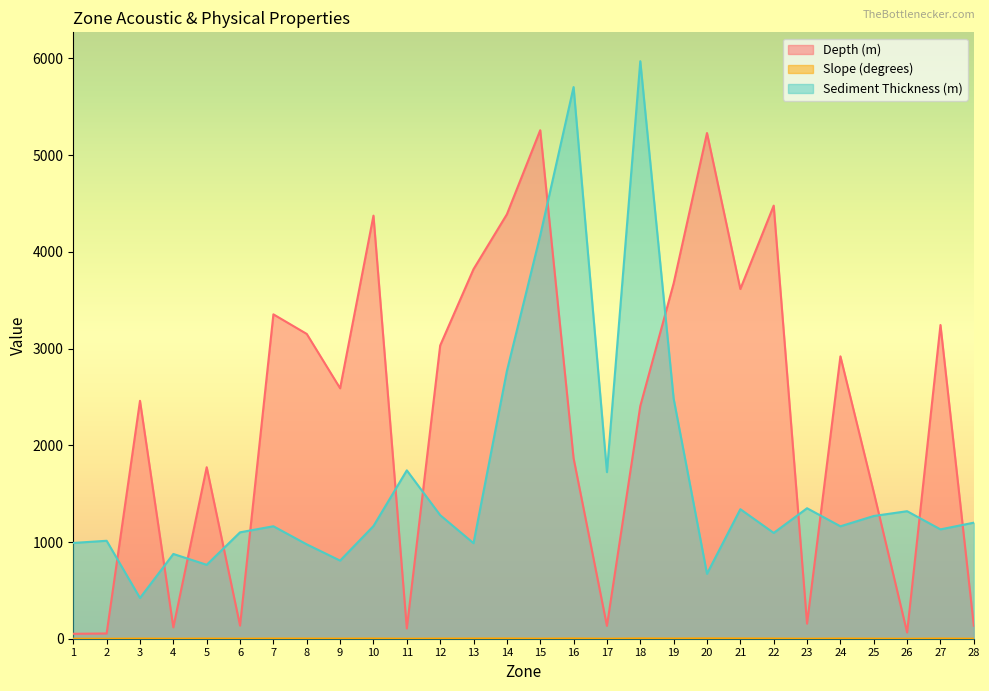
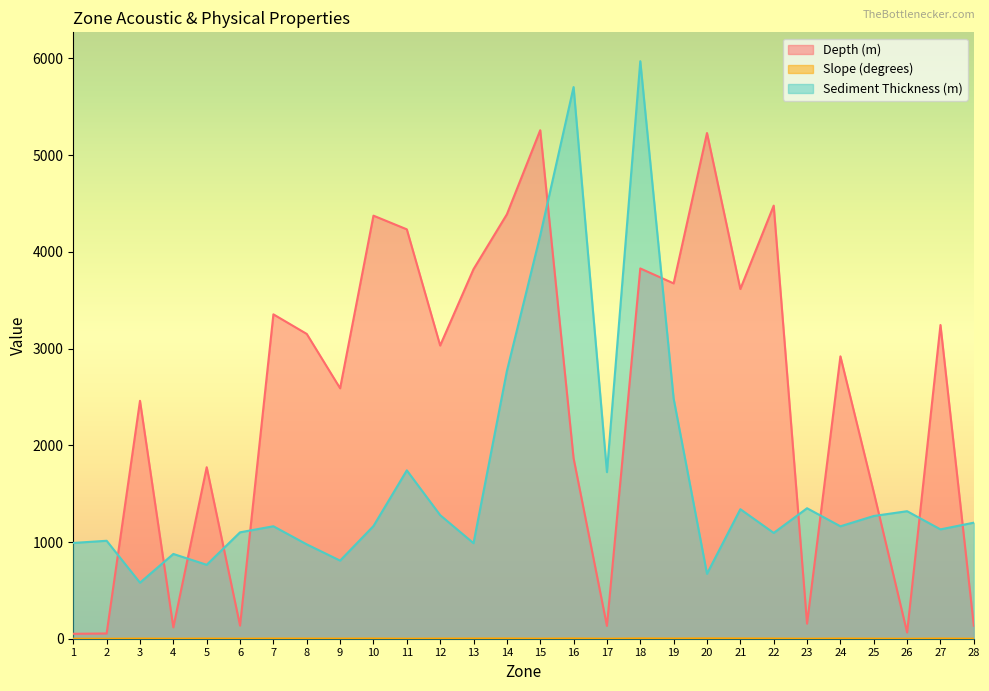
Sediment Thickness (m), 3: 400 -> 600
Depth (m), 11: 100 -> 4200
Depth (m), 18: 2400 -> 3800
